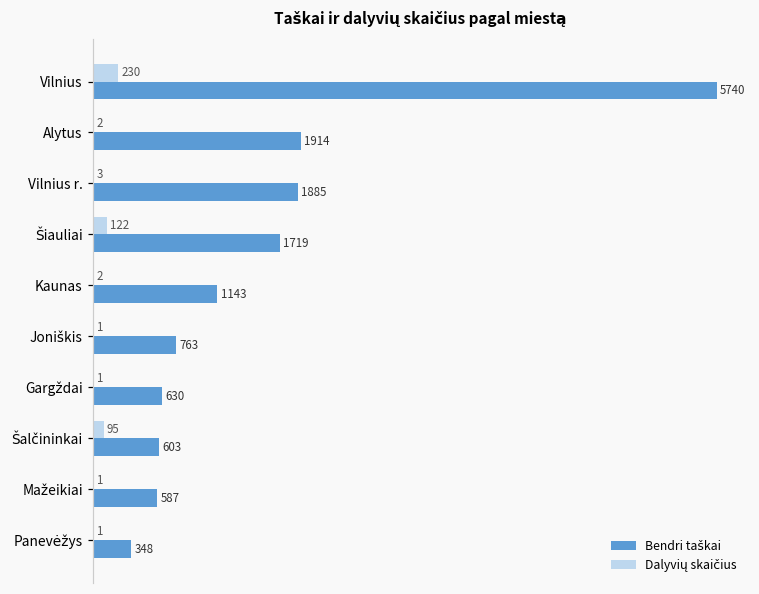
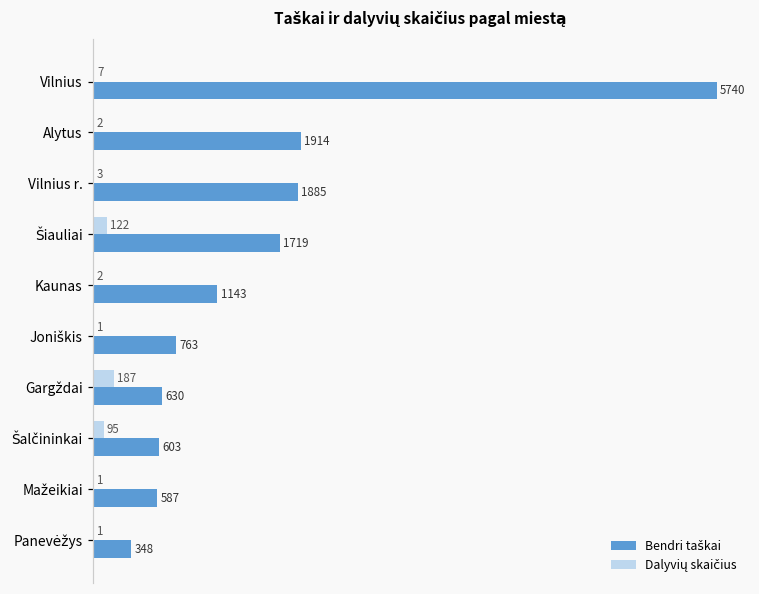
Dalyvių skaičius, Vilnius: 230 -> 7
Dalyvių skaičius, Gargždai: 1 -> 187
